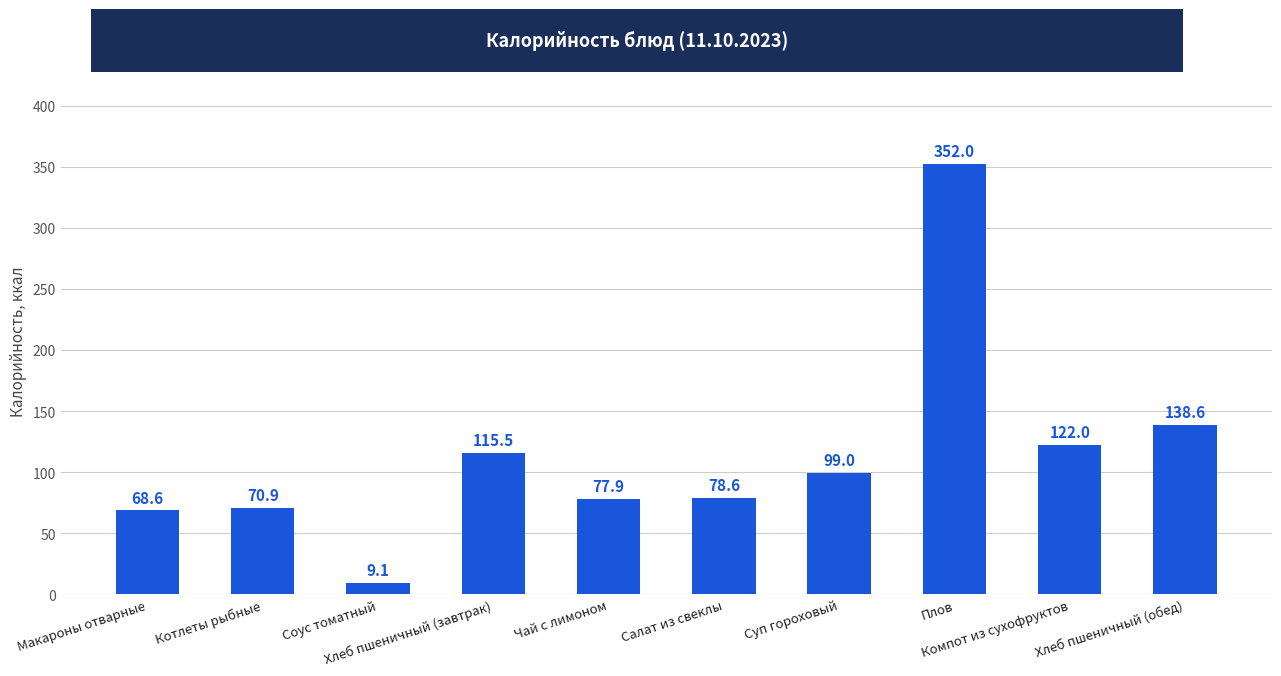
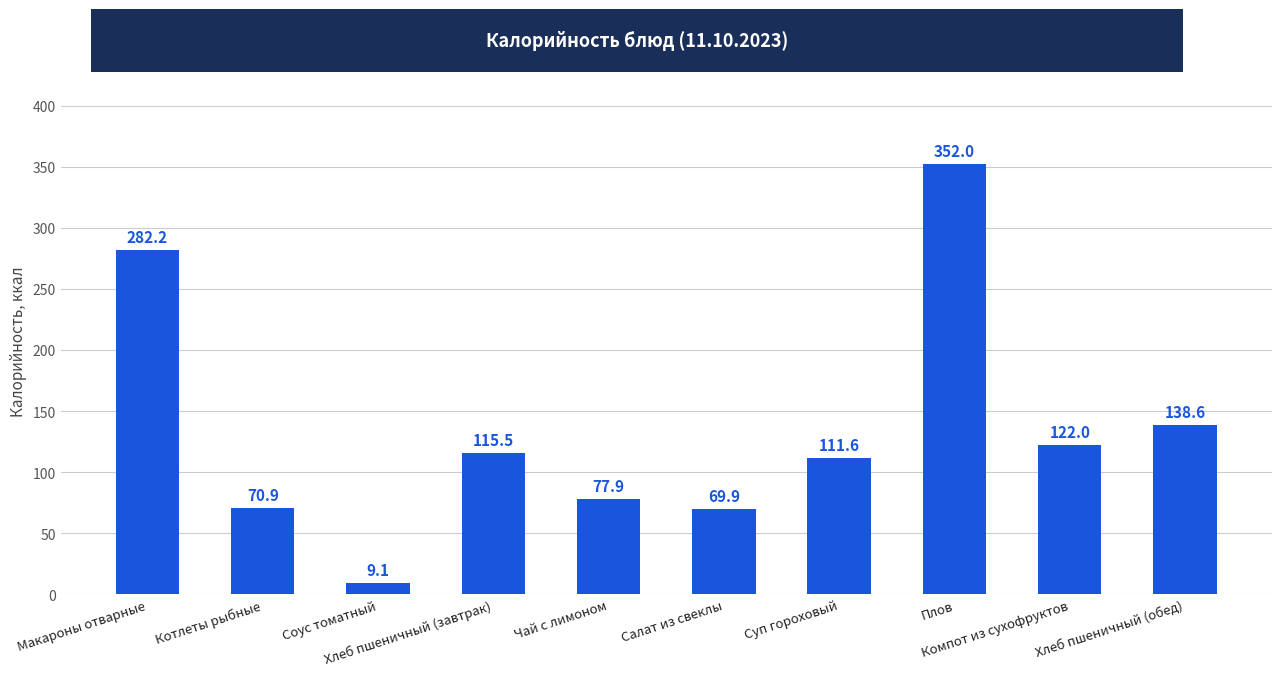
Макароны отварные: 68.6 -> 282.2
Салат из свеклы: 78.6 -> 69.9
Суп гороховый: 99.0 -> 111.6
